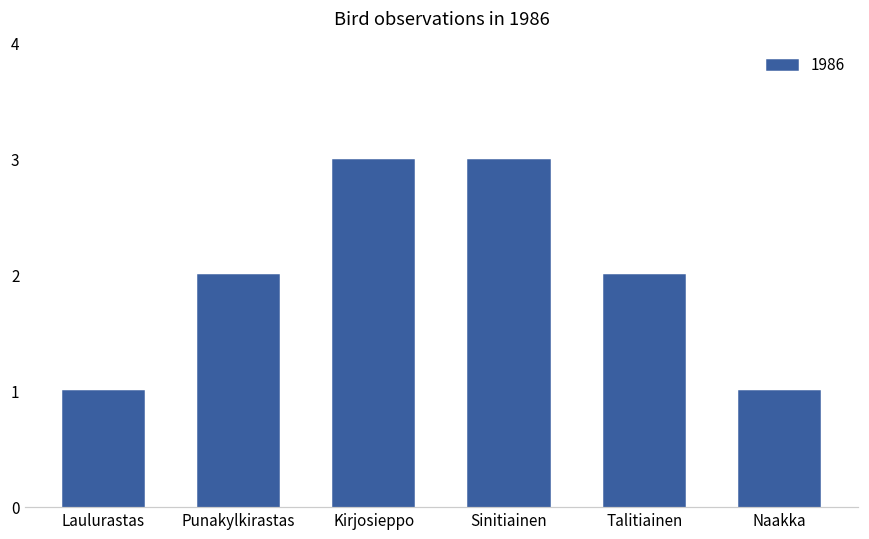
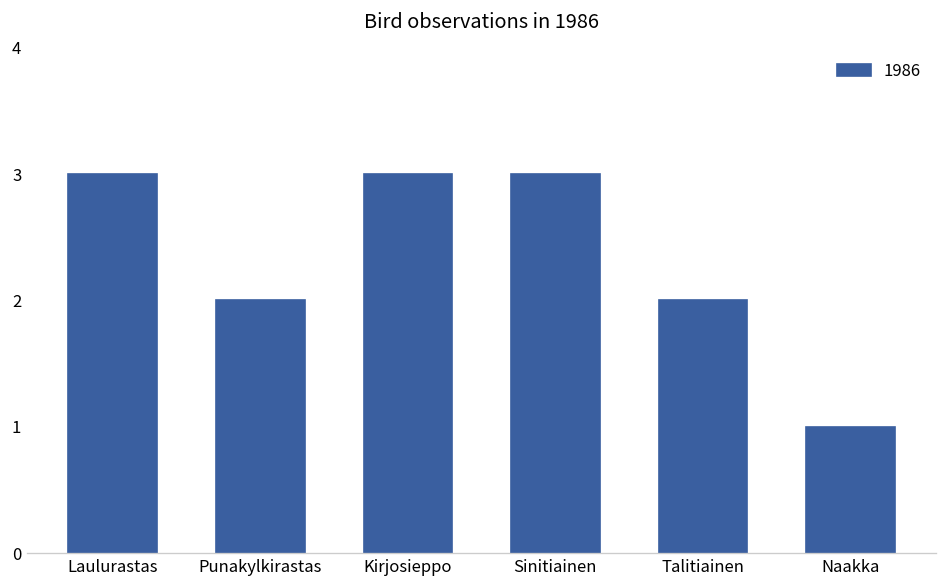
Laulurastas: 1 -> 3
